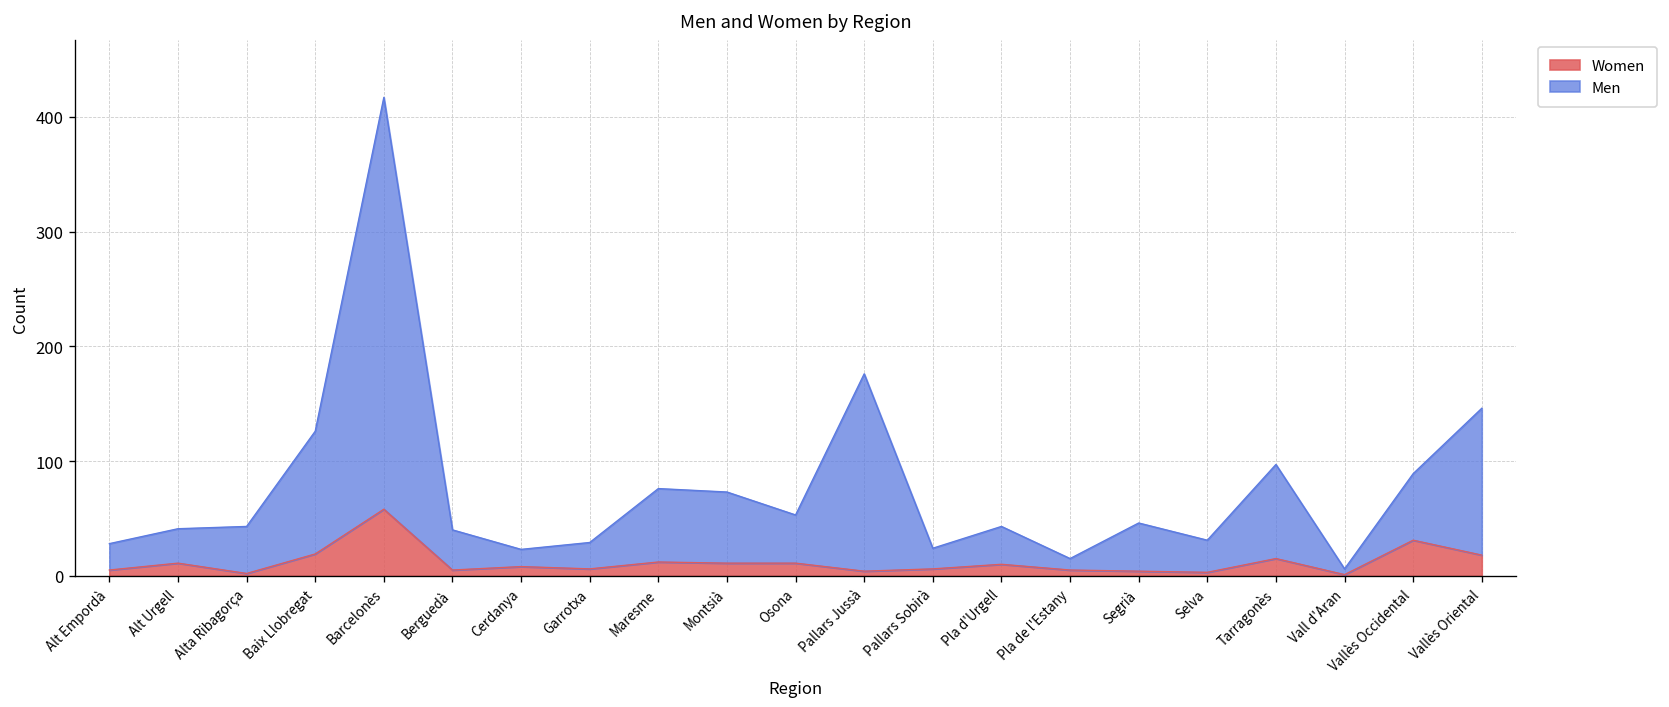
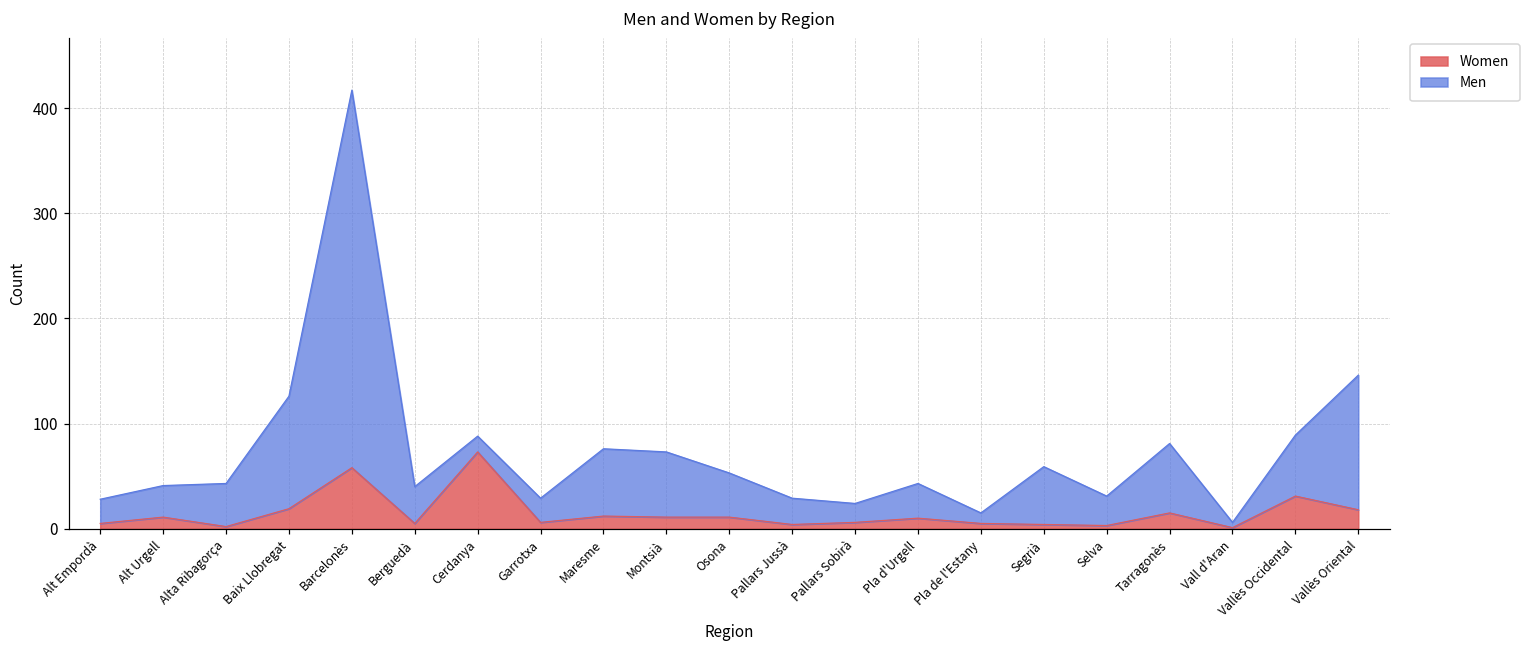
Women, Cerdanya: 10 -> 70
Men, Pallars Jussà: 170 -> 30
Men, Segrià: 40 -> 60
Men, Tarragonès: 80 -> 70
